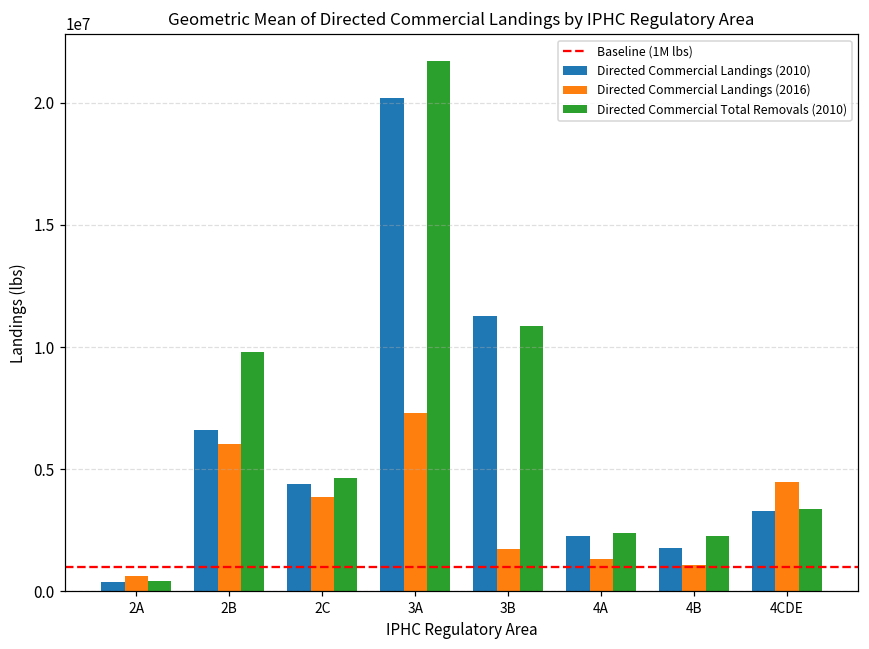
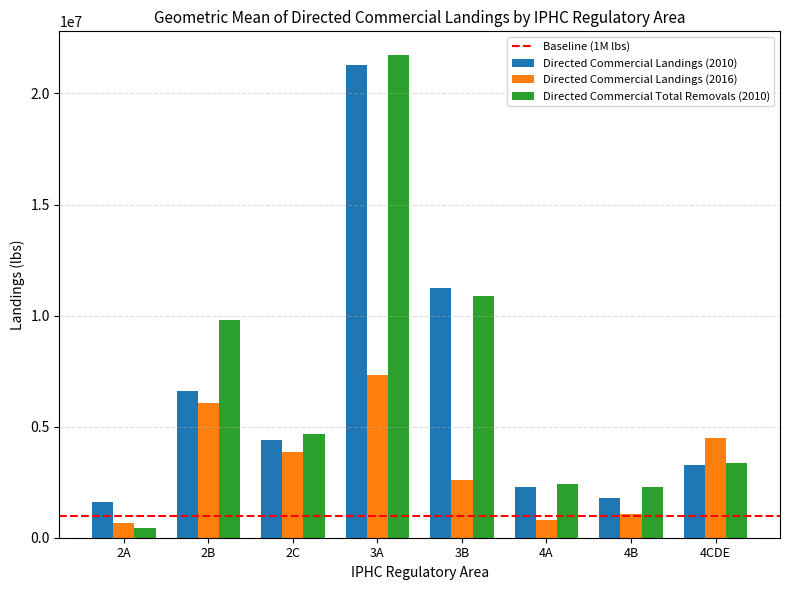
Directed Commercial Landings (2010), 2A: 400000 -> 1600000
Directed Commercial Landings (2010), 3A: 20200000 -> 21300000
Directed Commercial Landings (2016), 3B: 1700000 -> 2600000
Directed Commercial Landings (2016), 4A: 1300000 -> 800000
